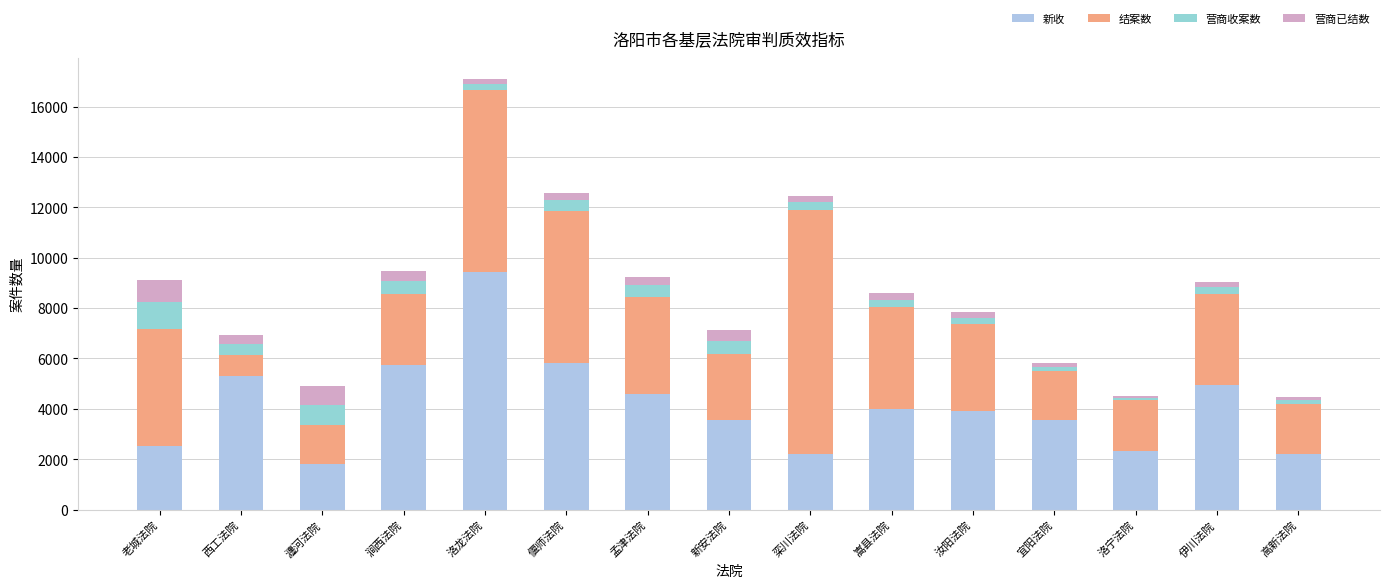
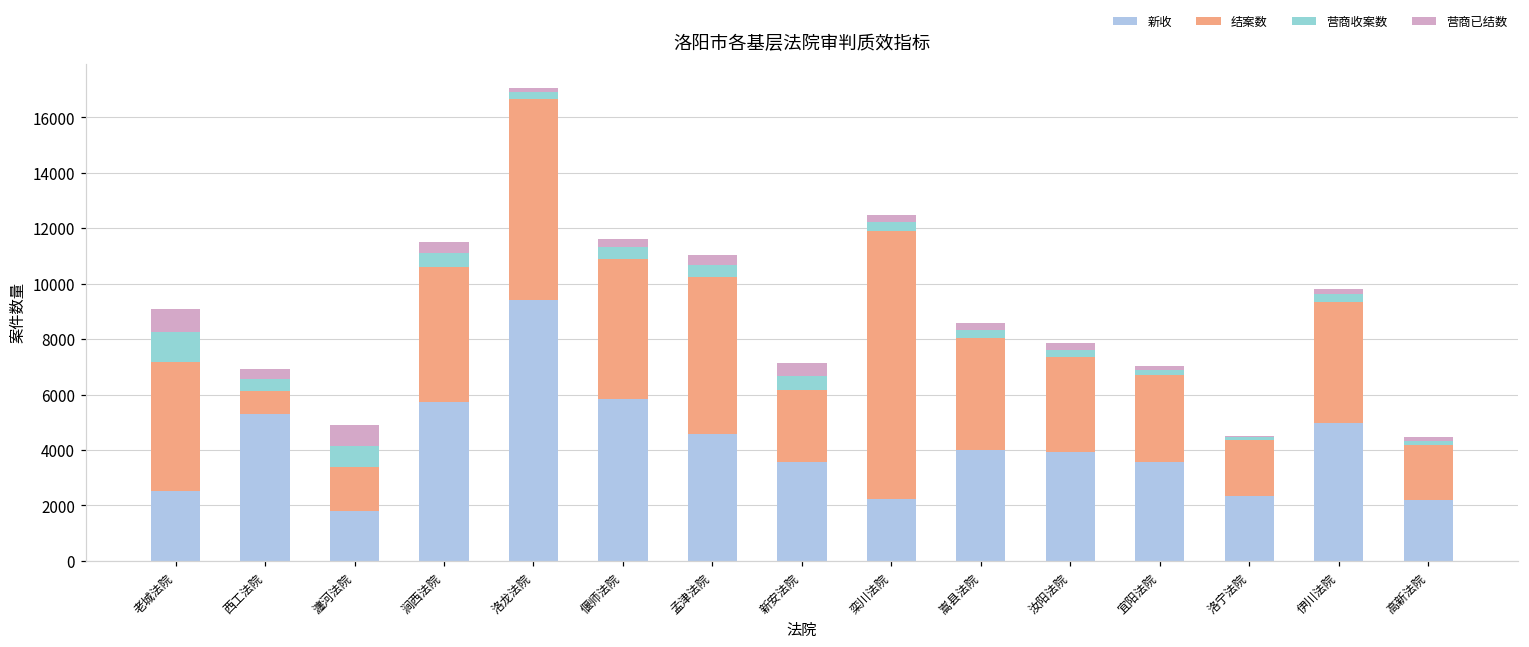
结案数, 涧西法院: 2800 -> 4900
结案数, 偃师法院: 6000 -> 5100
结案数, 孟津法院: 3900 -> 5700
结案数, 宜阳法院: 1900 -> 3100
结案数, 伊川法院: 3600 -> 4400
